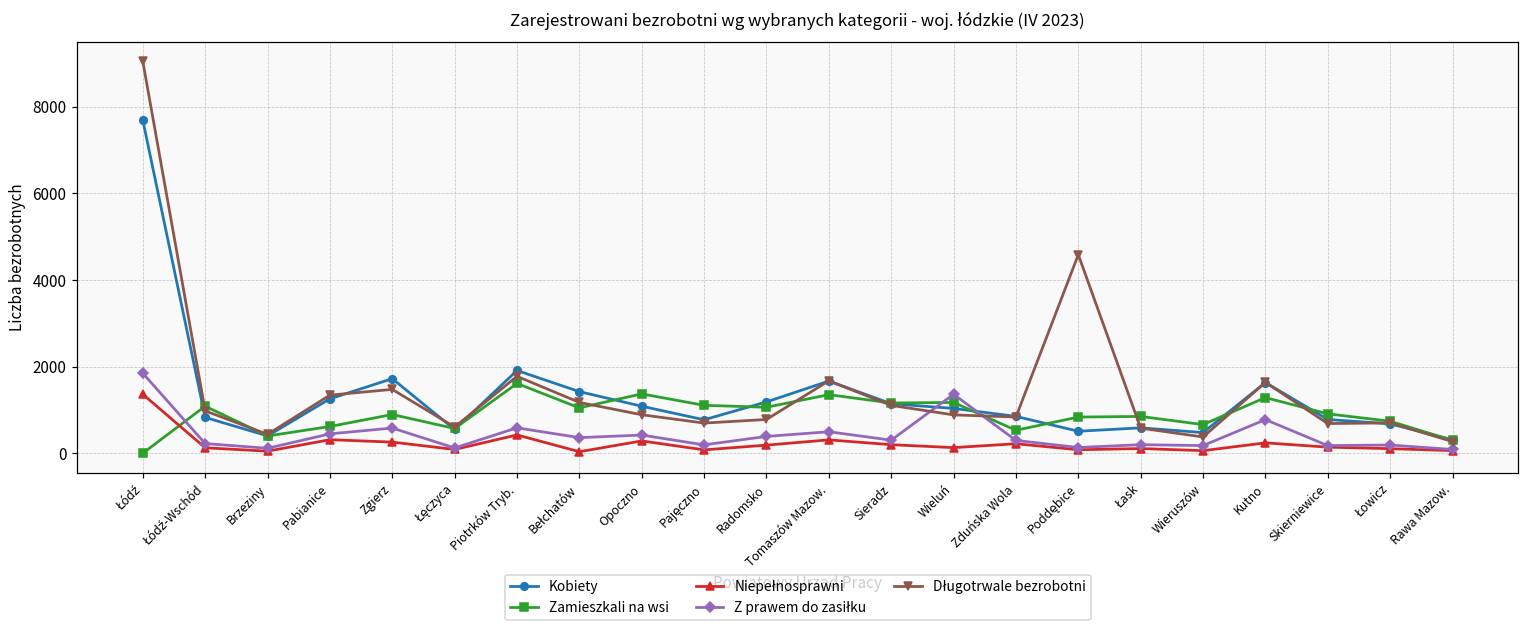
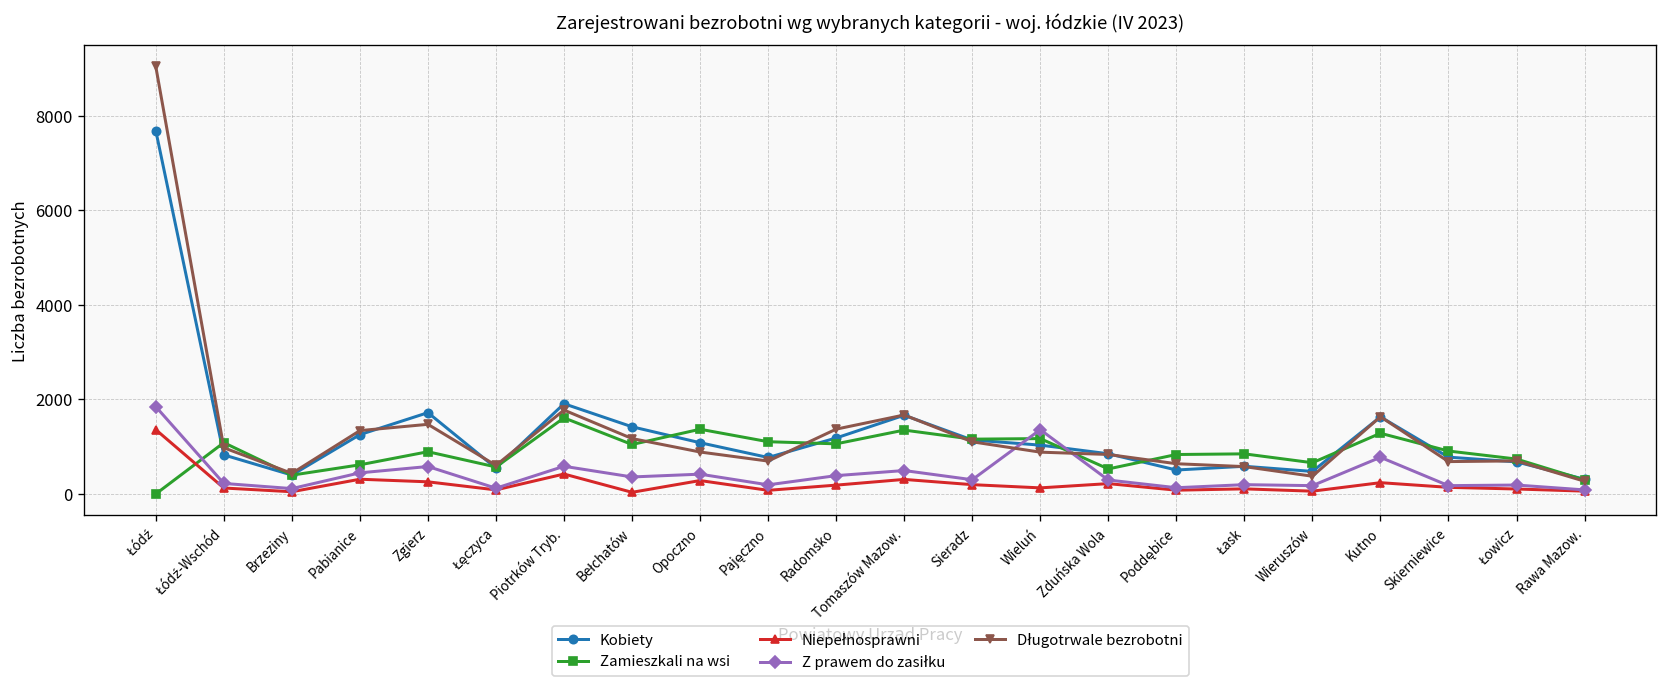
Długotrwale bezrobotni, Radomsko: 800 -> 1400
Długotrwale bezrobotni, Poddębice: 4600 -> 600
